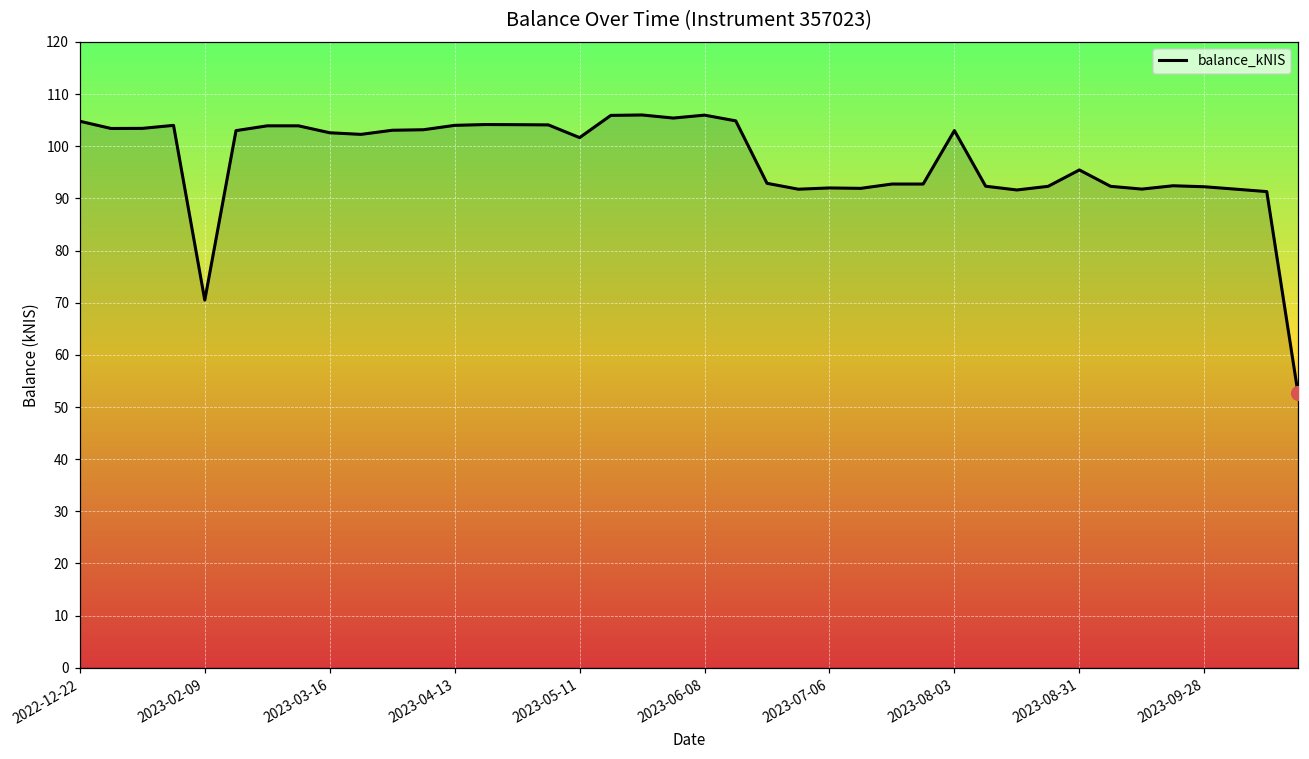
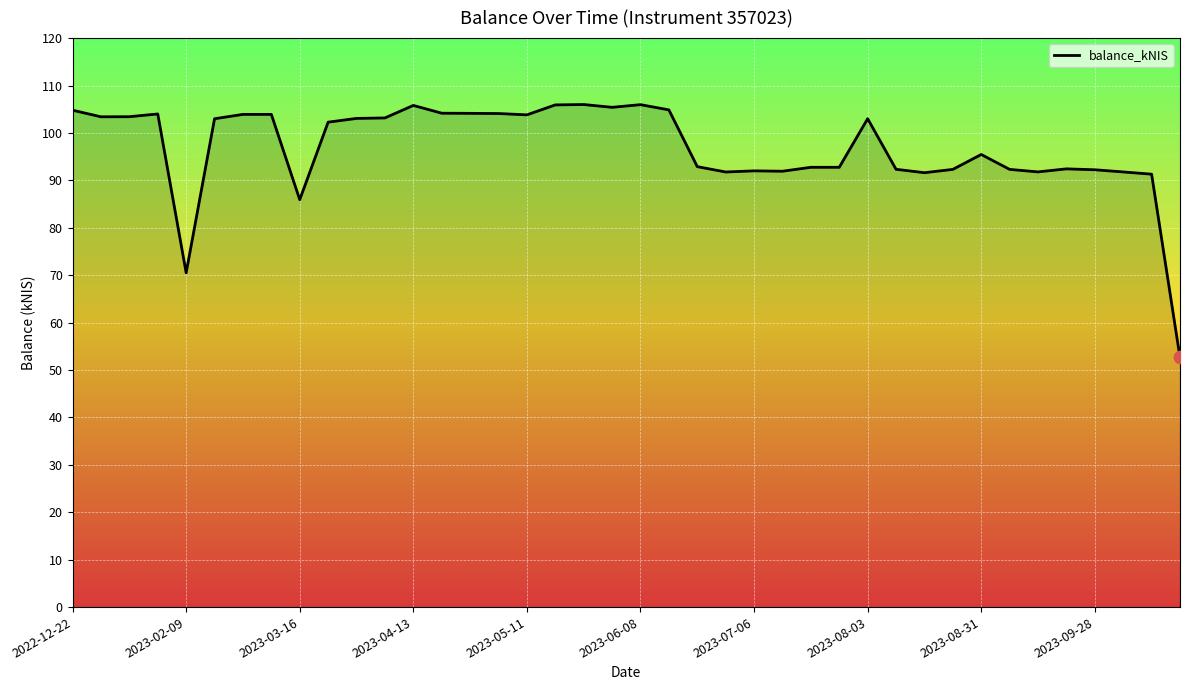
balance_kNIS, 2023-03-16: 103 -> 86
balance_kNIS, 2023-04-13: 104 -> 106
balance_kNIS, 2023-05-11: 102 -> 104
